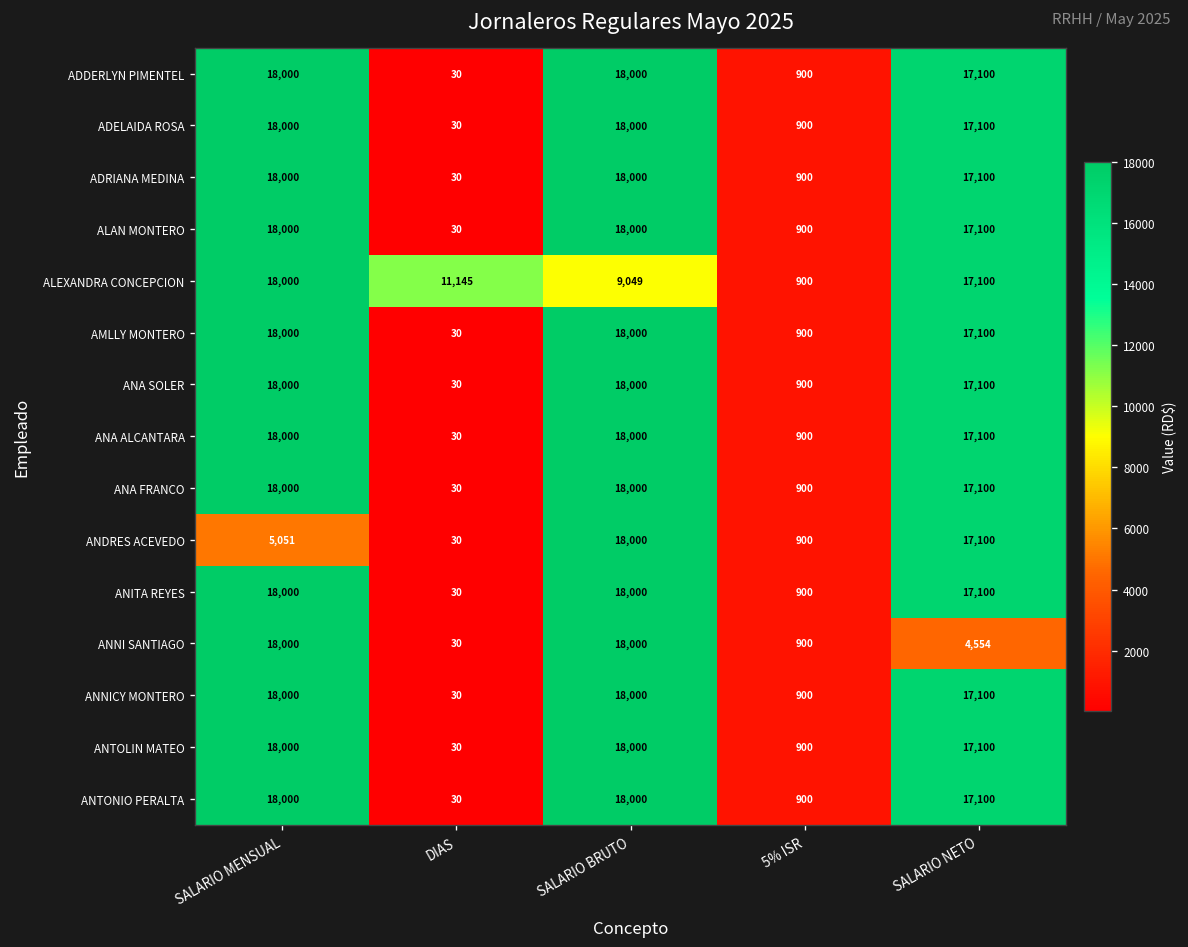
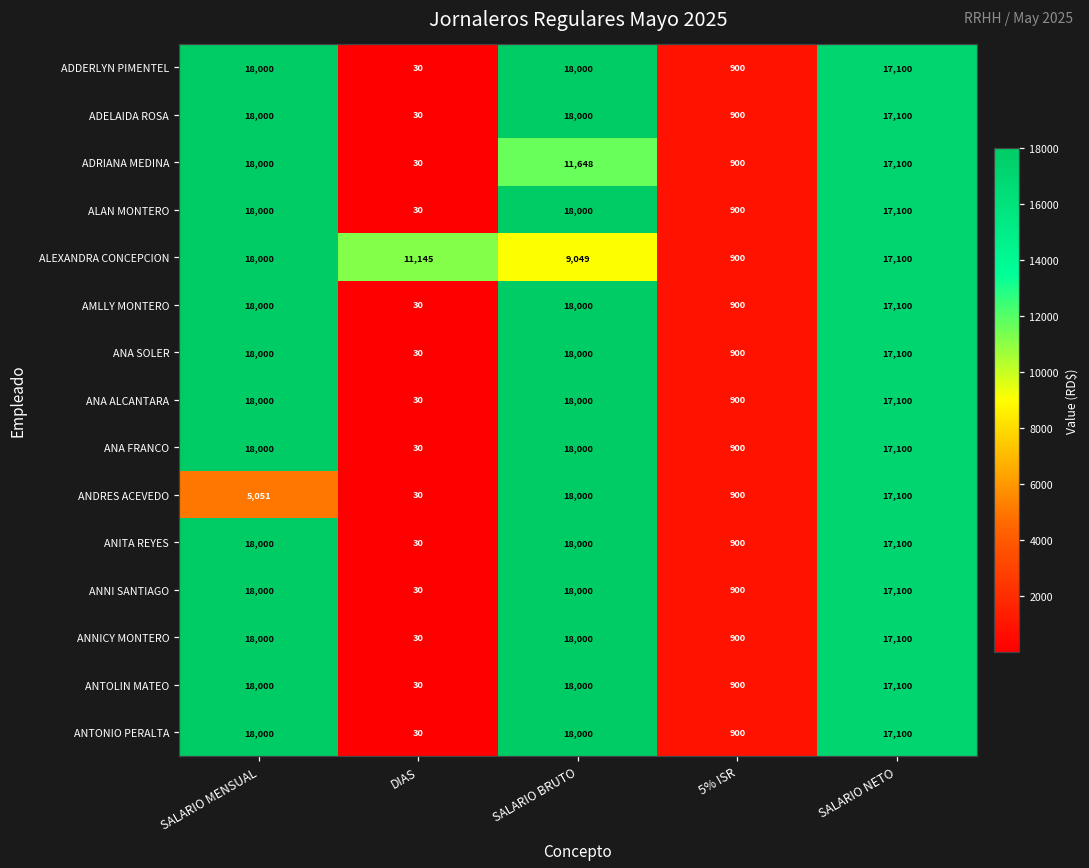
ADRIANA MEDINA, SALARIO BRUTO: 18,000 -> 11,648
ANNI SANTIAGO, SALARIO NETO: 4,554 -> 17,100
